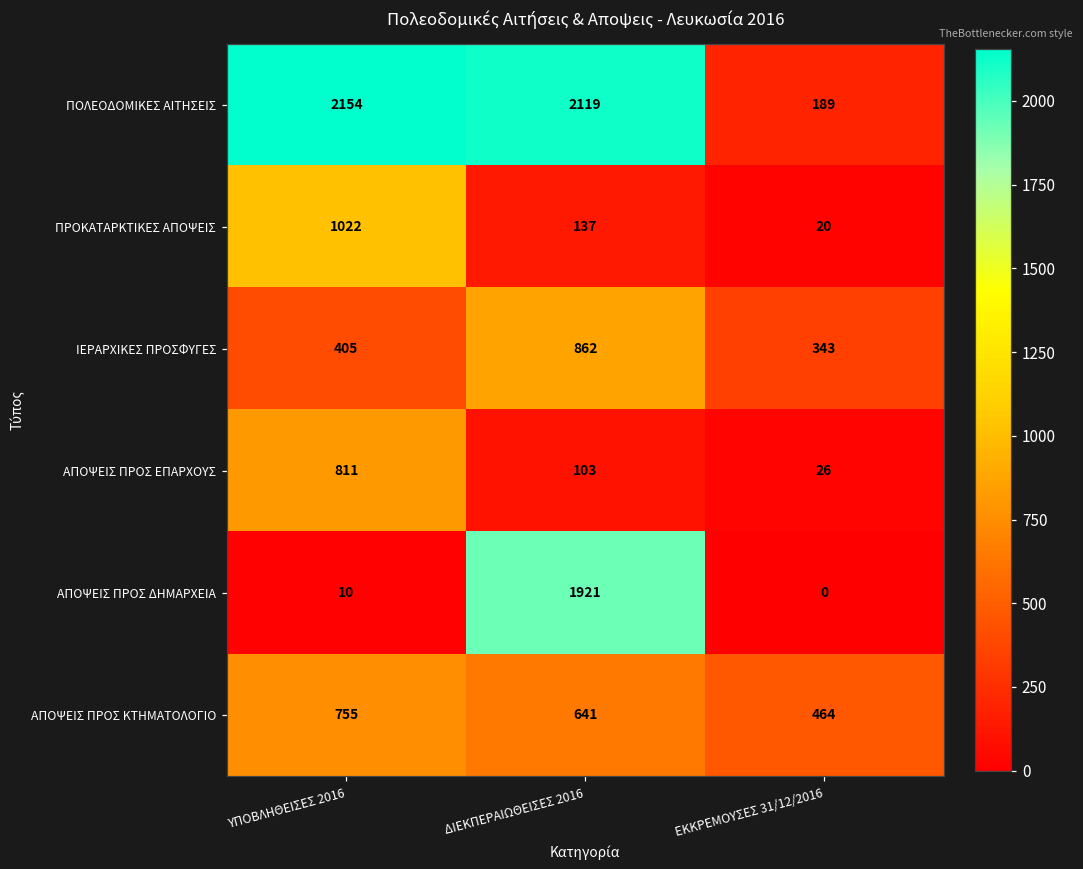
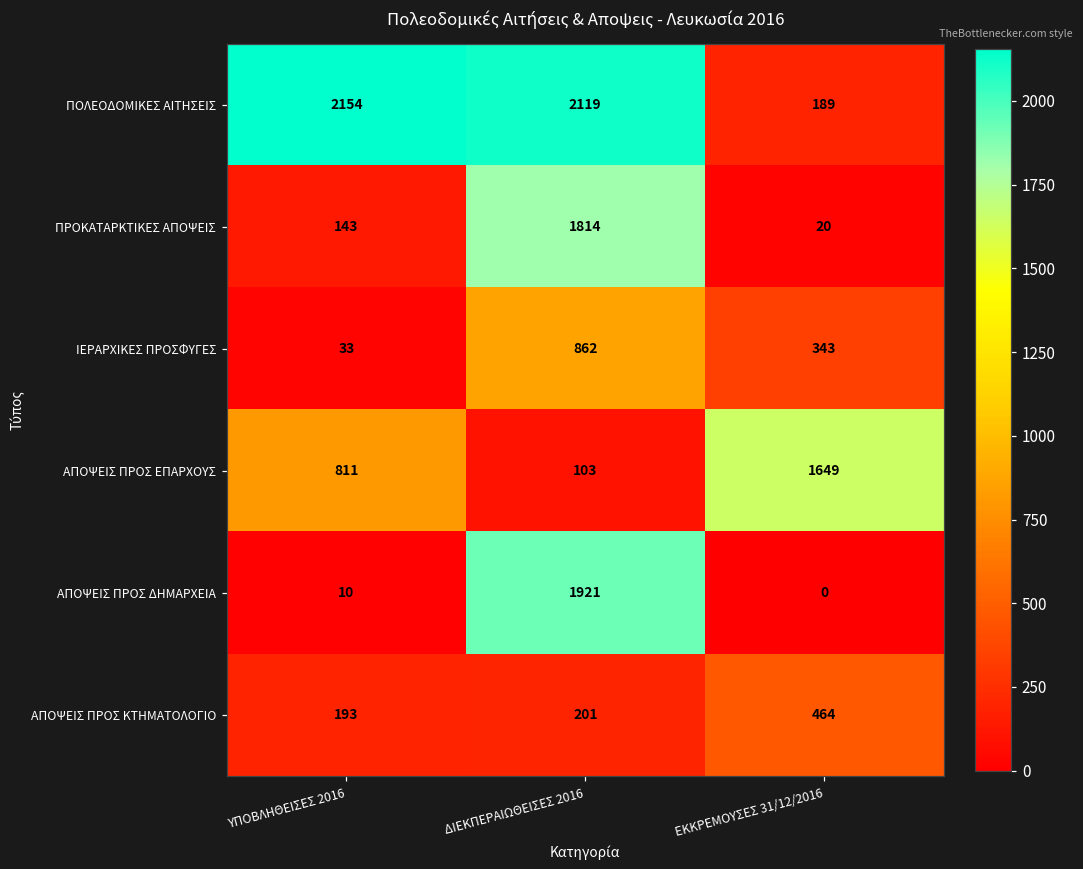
ΠΡΟΚΑΤΑΡΚΤΙΚΕΣ ΑΠΟΨΕΙΣ, ΥΠΟΒΛΗΘΕΙΣΕΣ 2016: 1022 -> 143
ΠΡΟΚΑΤΑΡΚΤΙΚΕΣ ΑΠΟΨΕΙΣ, ΔΙΕΚΠΕΡΑΙΩΘΕΙΣΕΣ 2016: 137 -> 1814
ΙΕΡΑΡΧΙΚΕΣ ΠΡΟΣΦΥΓΕΣ, ΥΠΟΒΛΗΘΕΙΣΕΣ 2016: 405 -> 33
ΑΠΟΨΕΙΣ ΠΡΟΣ ΕΠΑΡΧΟΥΣ, ΕΚΚΡΕΜΟΥΣΕΣ 31/12/2016: 26 -> 1649
ΑΠΟΨΕΙΣ ΠΡΟΣ ΚΤΗΜΑΤΟΛΟΓΙΟ, ΥΠΟΒΛΗΘΕΙΣΕΣ 2016: 755 -> 193
ΑΠΟΨΕΙΣ ΠΡΟΣ ΚΤΗΜΑΤΟΛΟΓΙΟ, ΔΙΕΚΠΕΡΑΙΩΘΕΙΣΕΣ 2016: 641 -> 201
